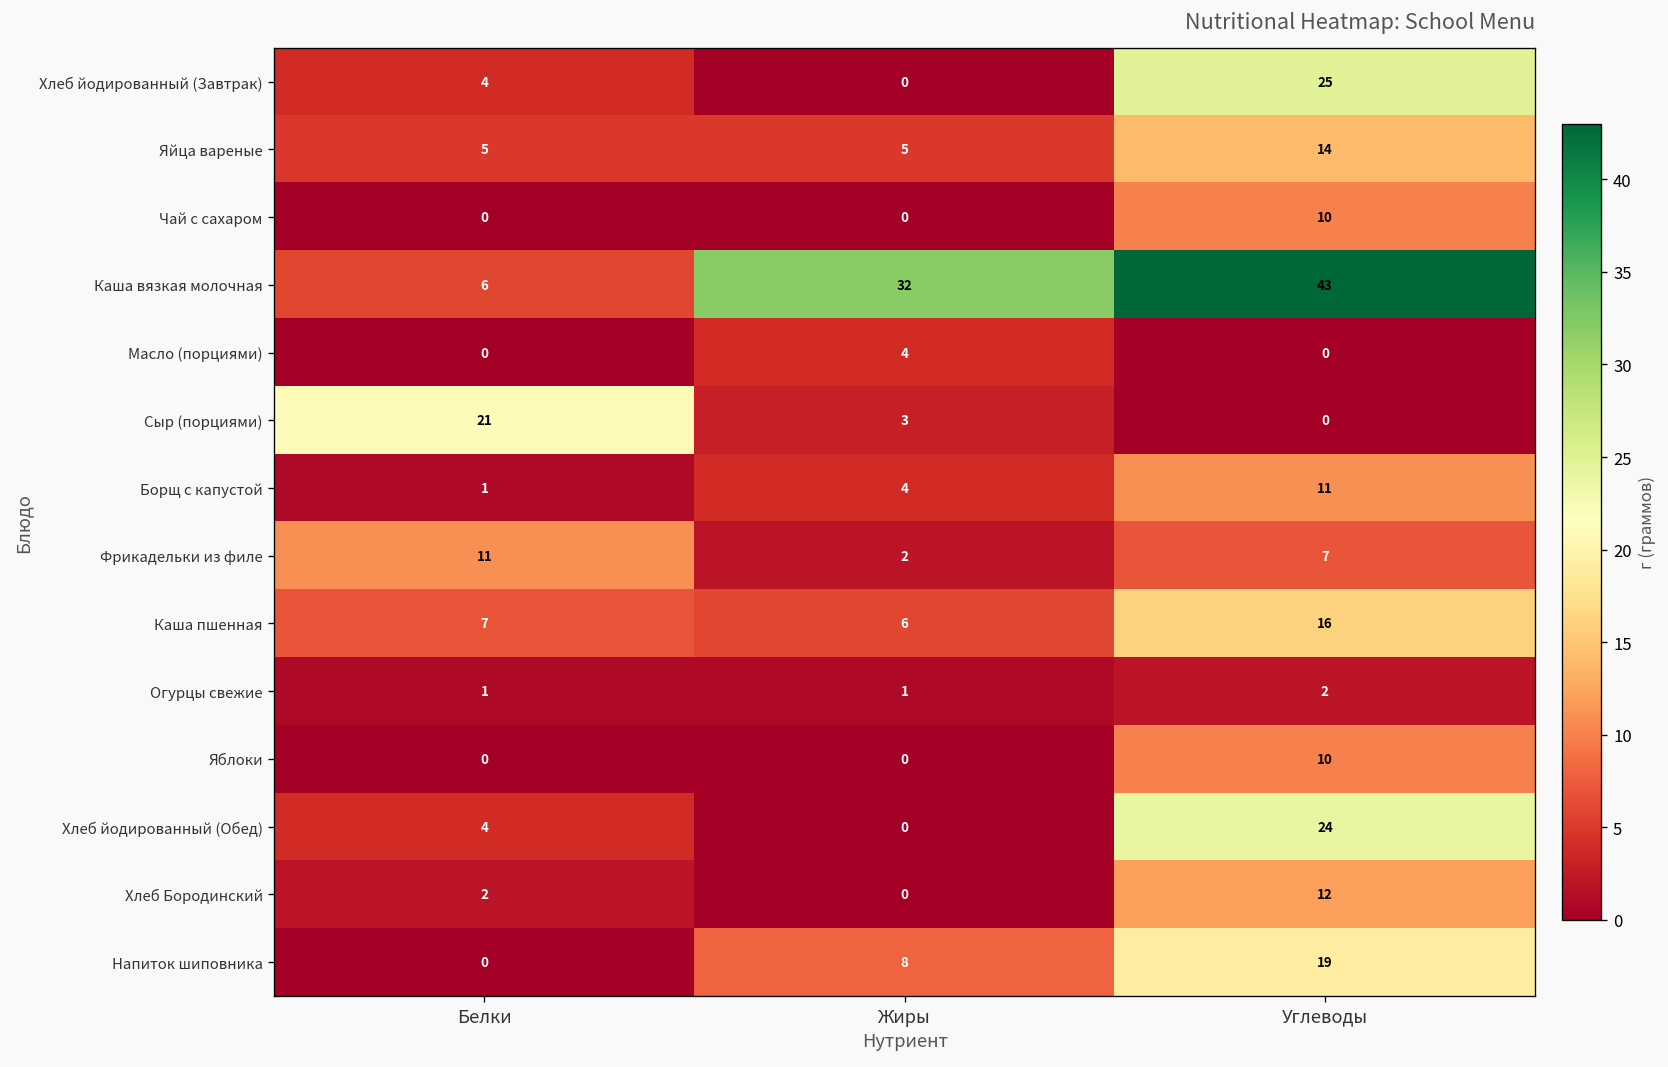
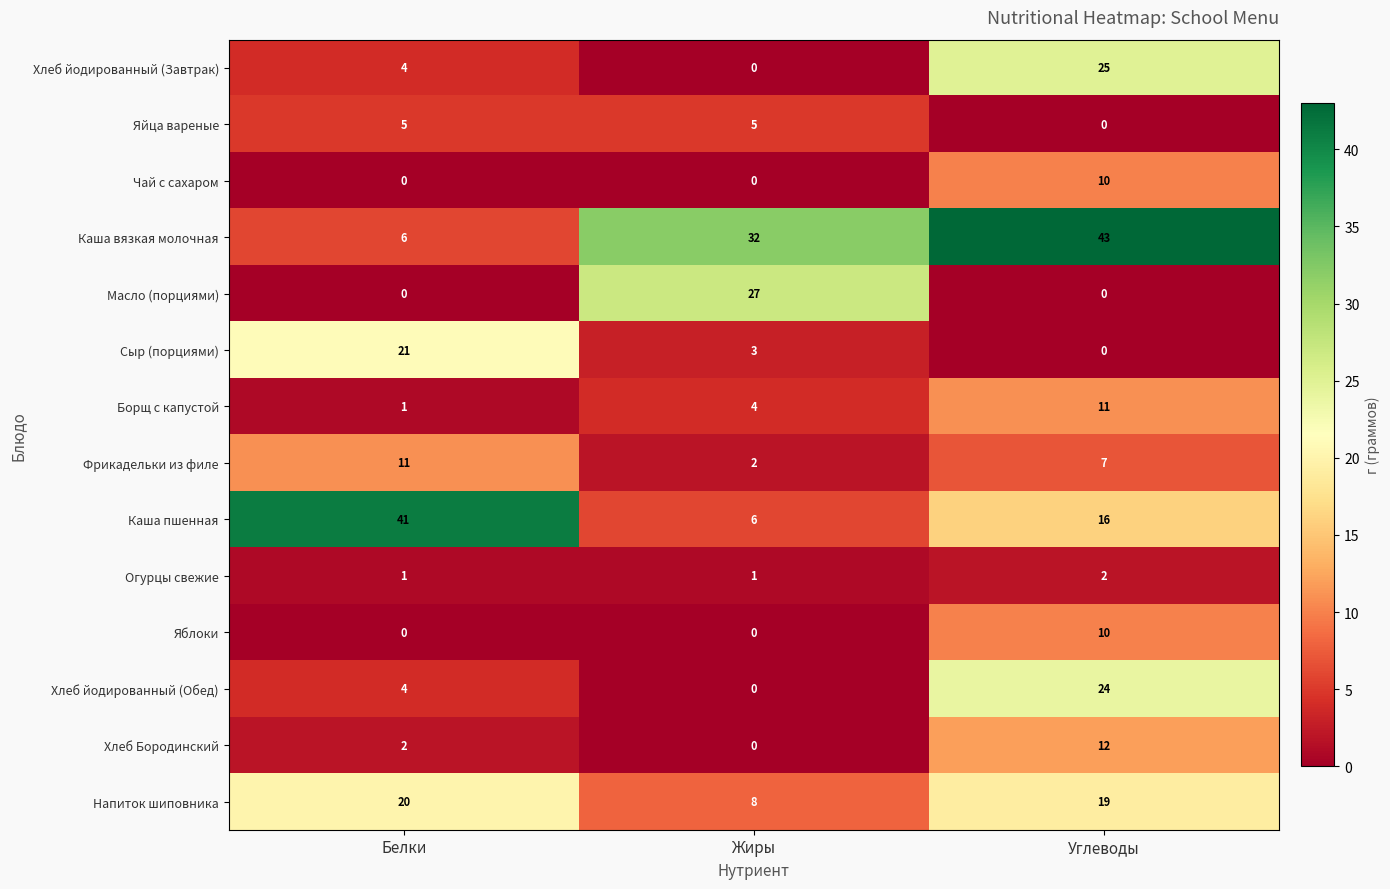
Яйца вареные, Углеводы: 14 -> 0
Масло (порциями), Жиры: 4 -> 27
Каша пшенная, Белки: 7 -> 41
Напиток шиповника, Белки: 0 -> 20
